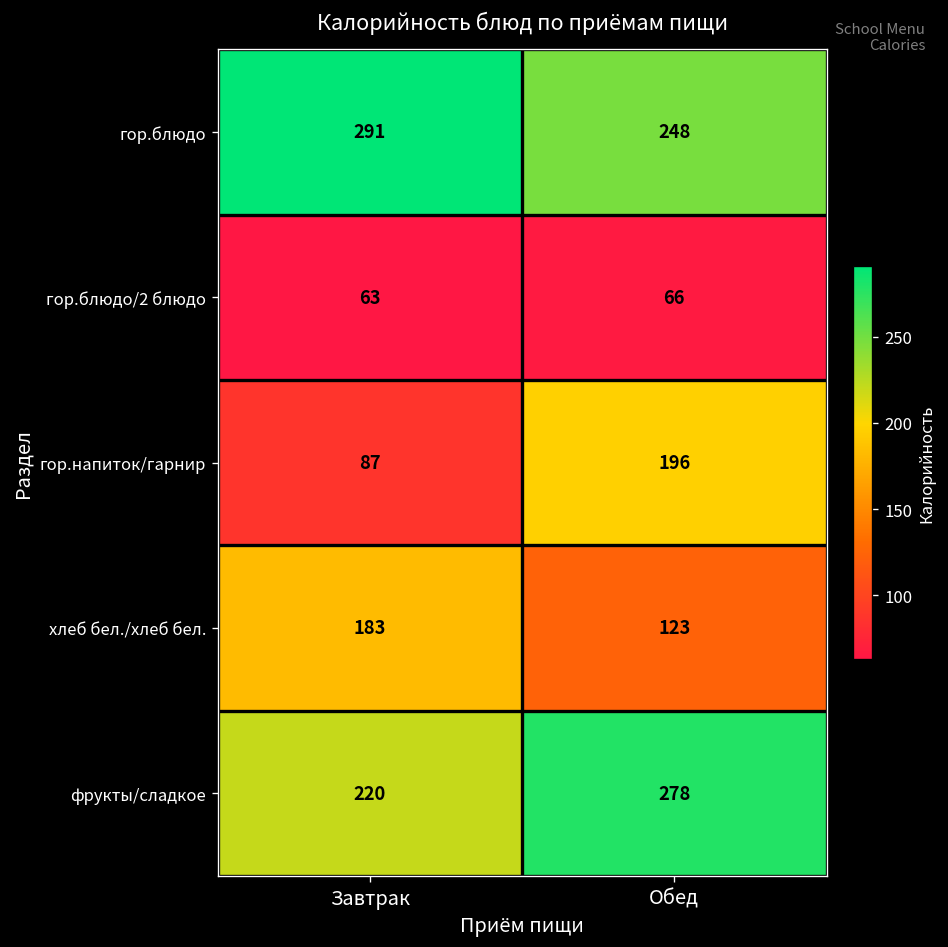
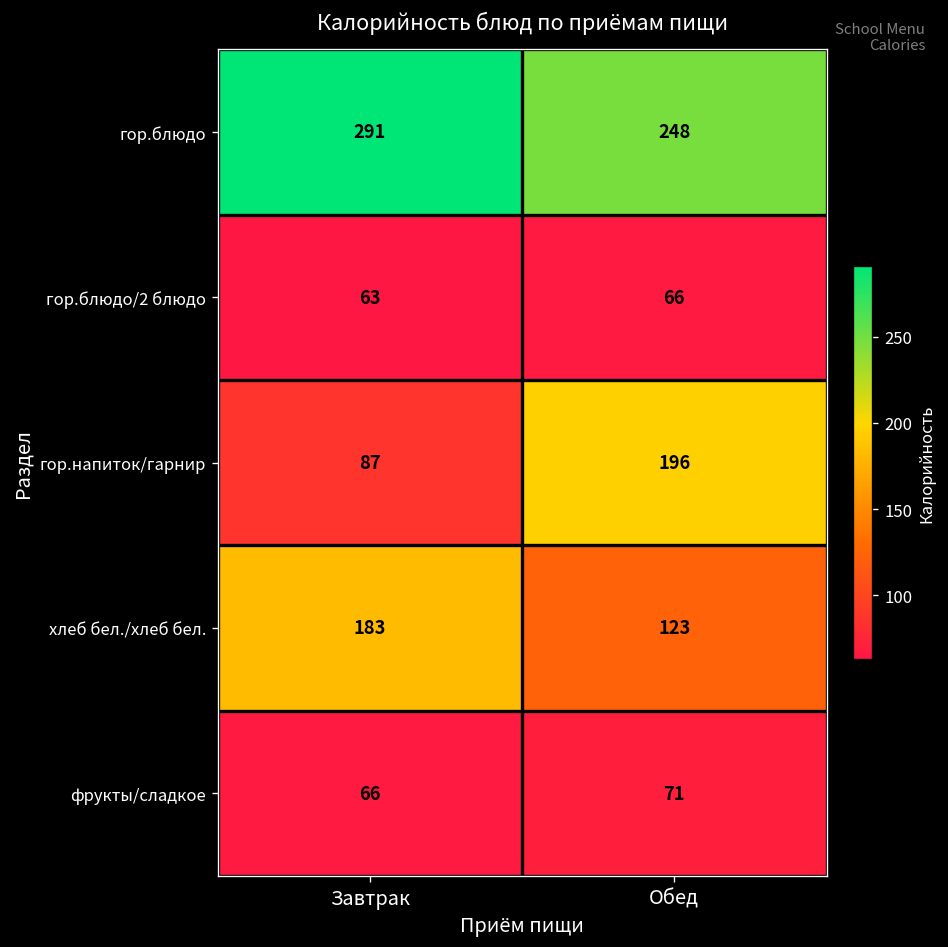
фрукты/сладкое, Завтрак: 220 -> 66
фрукты/сладкое, Обед: 278 -> 71
